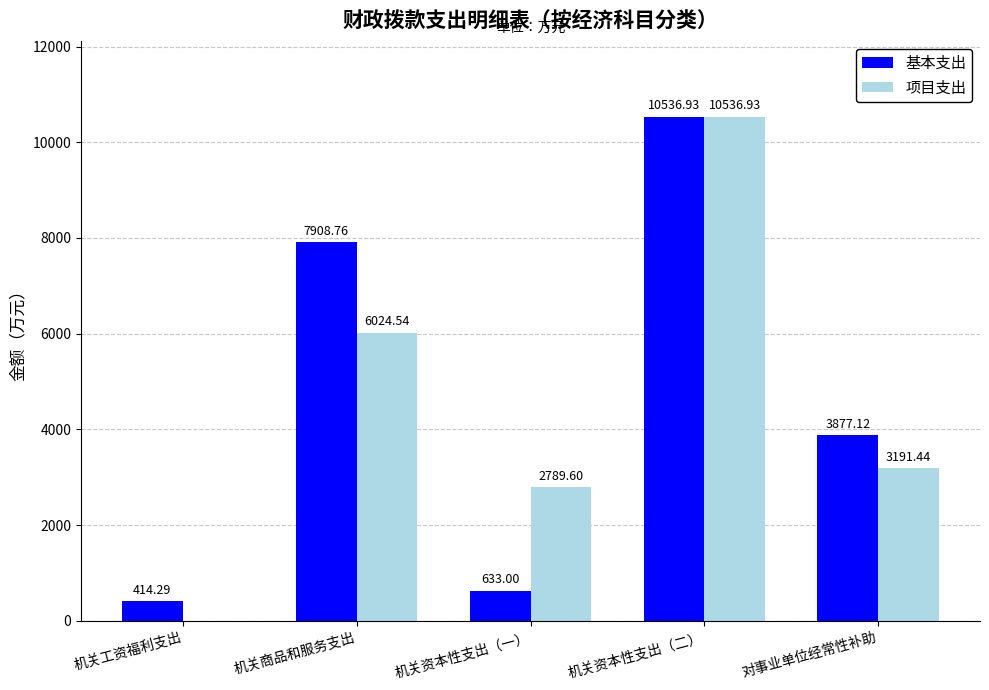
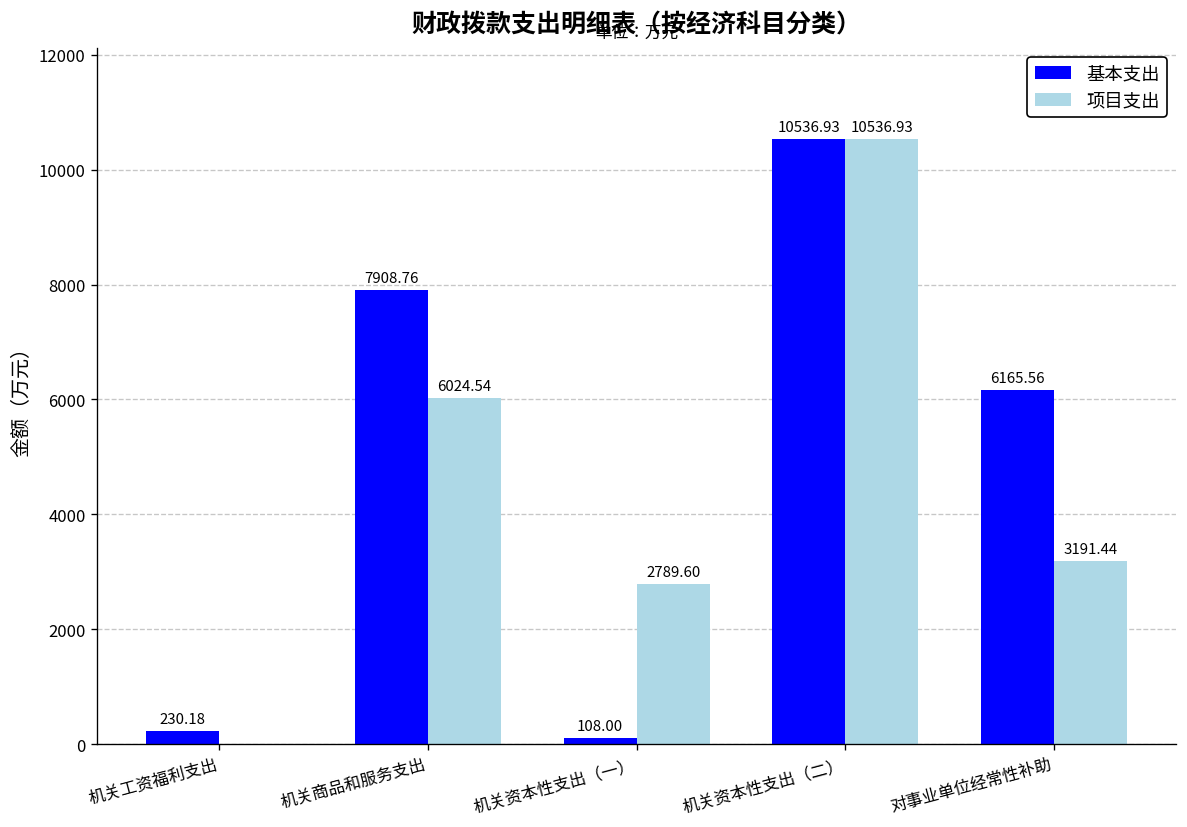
基本支出, 机关工资福利支出: 414.29 -> 230.18
基本支出, 机关资本性支出（一）: 633.00 -> 108.00
基本支出, 对事业单位经常性补助: 3877.12 -> 6165.56
